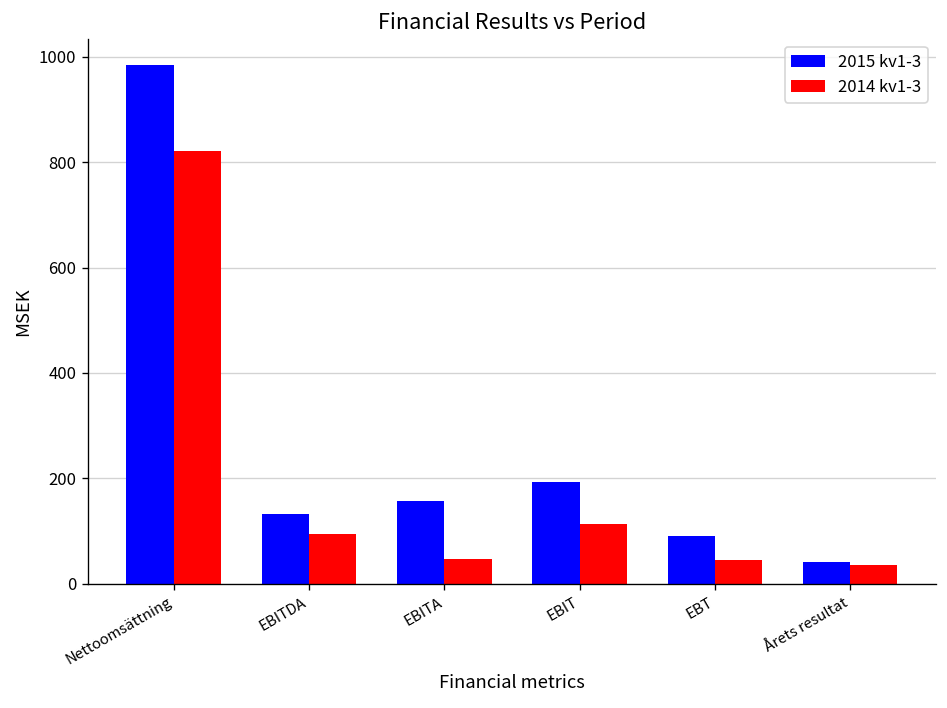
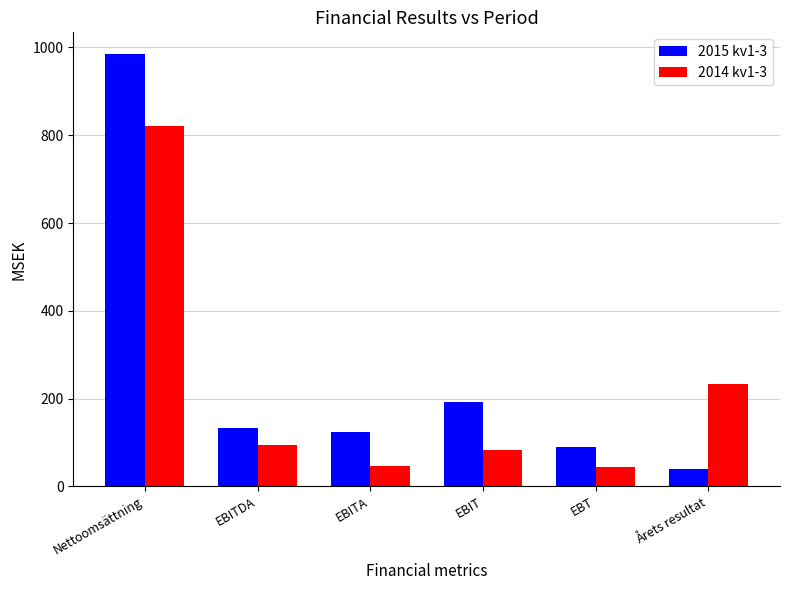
2015 kv1-3, EBITA: 160 -> 120
2014 kv1-3, EBIT: 110 -> 80
2014 kv1-3, Årets resultat: 40 -> 230
